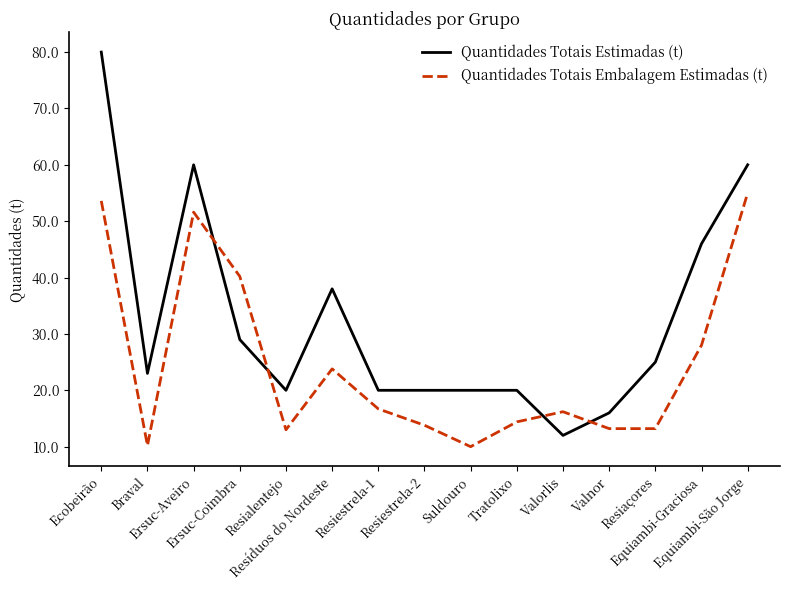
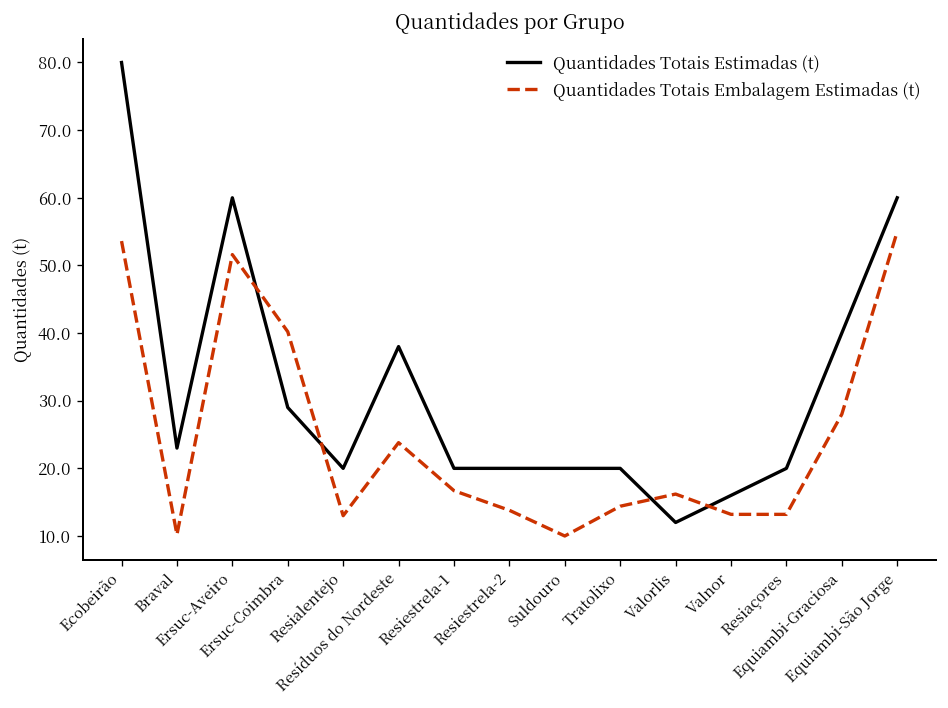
Quantidades Totais Estimadas (t), Resiaçores: 25 -> 20
Quantidades Totais Estimadas (t), Equiambi-Graciosa: 46 -> 40
